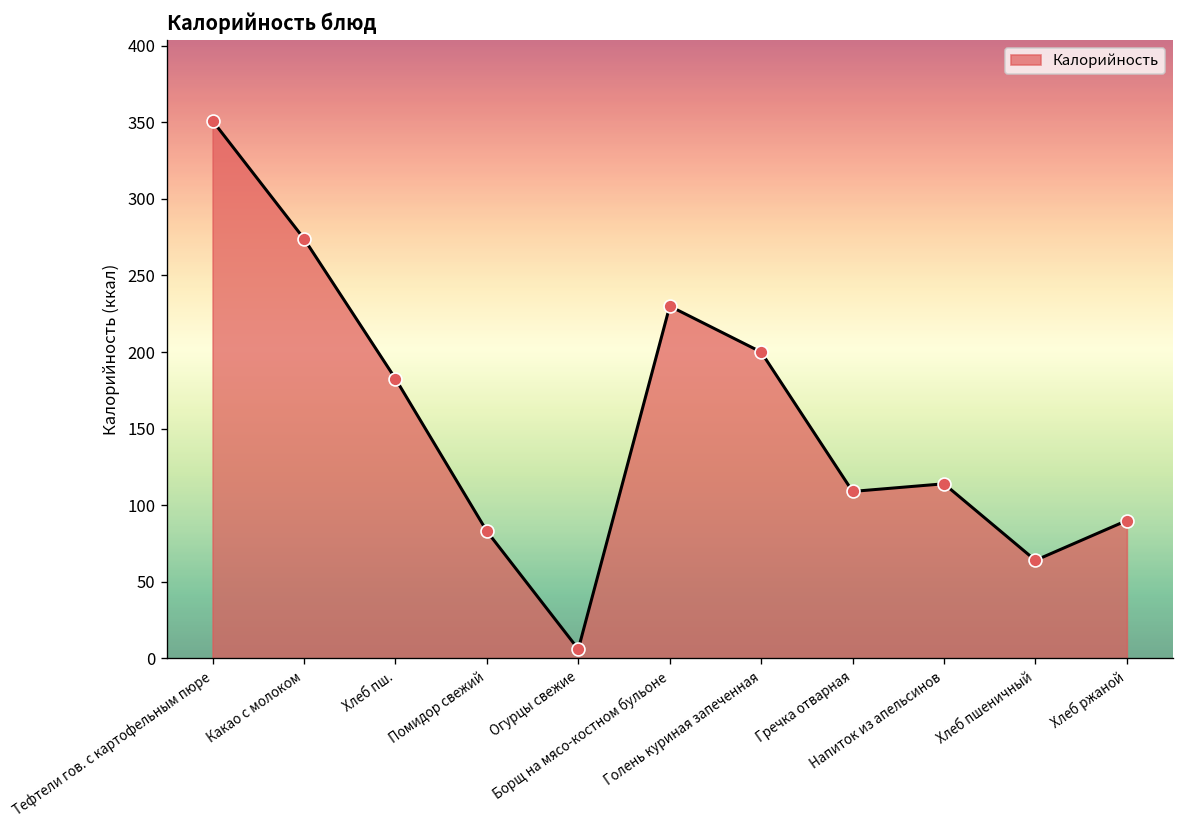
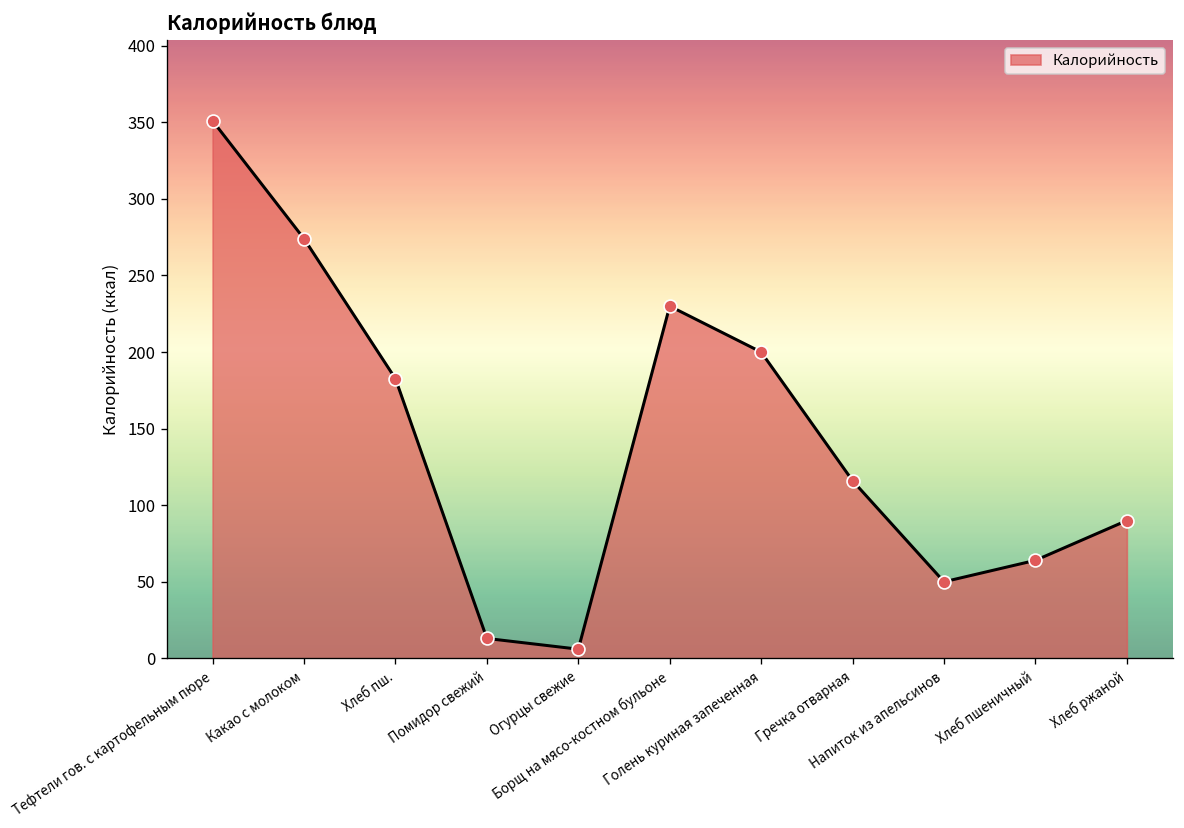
Помидор свежий: 83 -> 13
Гречка отварная: 109 -> 116
Напиток из апельсинов: 114 -> 50
